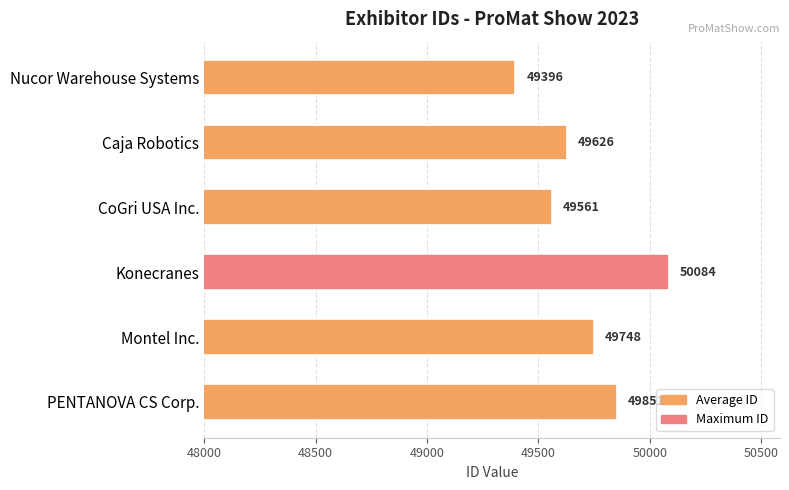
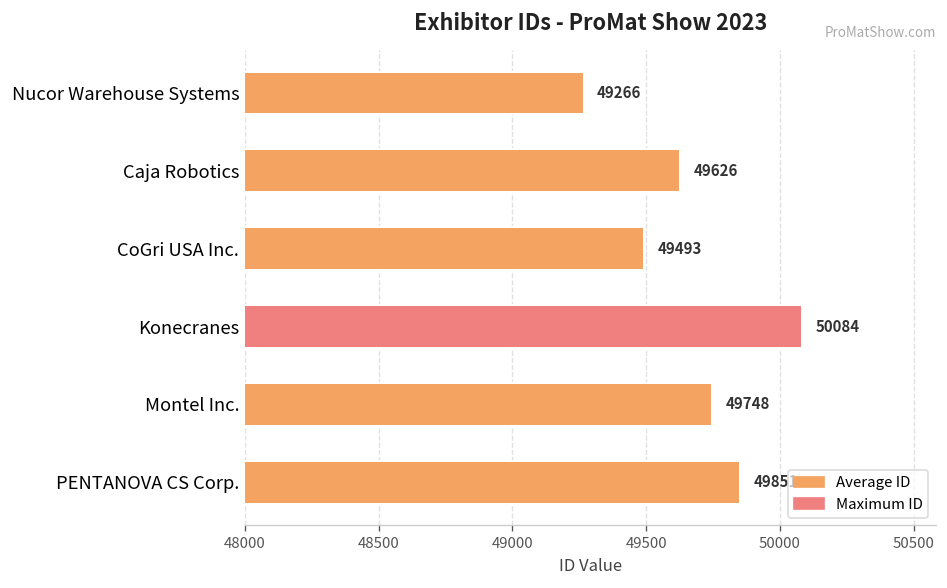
Nucor Warehouse Systems: 49396 -> 49266
CoGri USA Inc.: 49561 -> 49493
